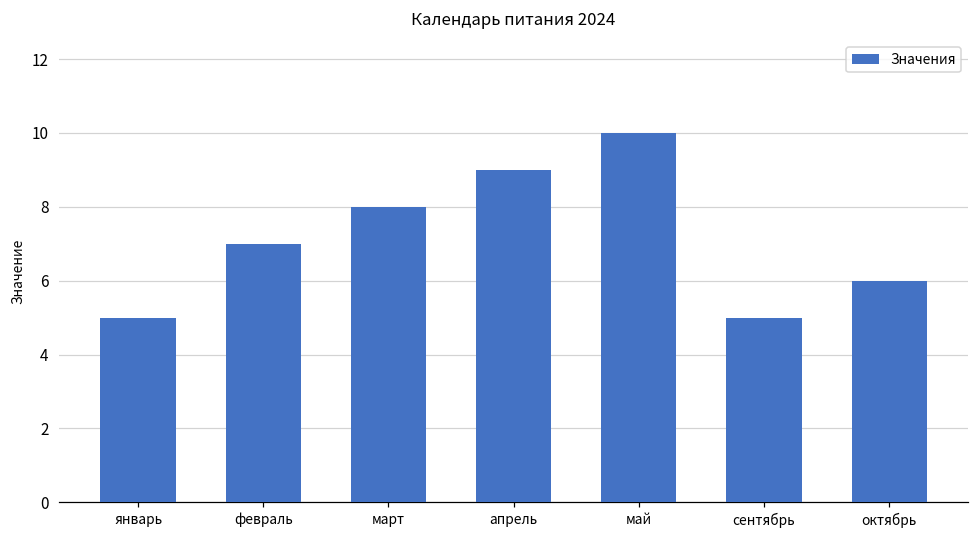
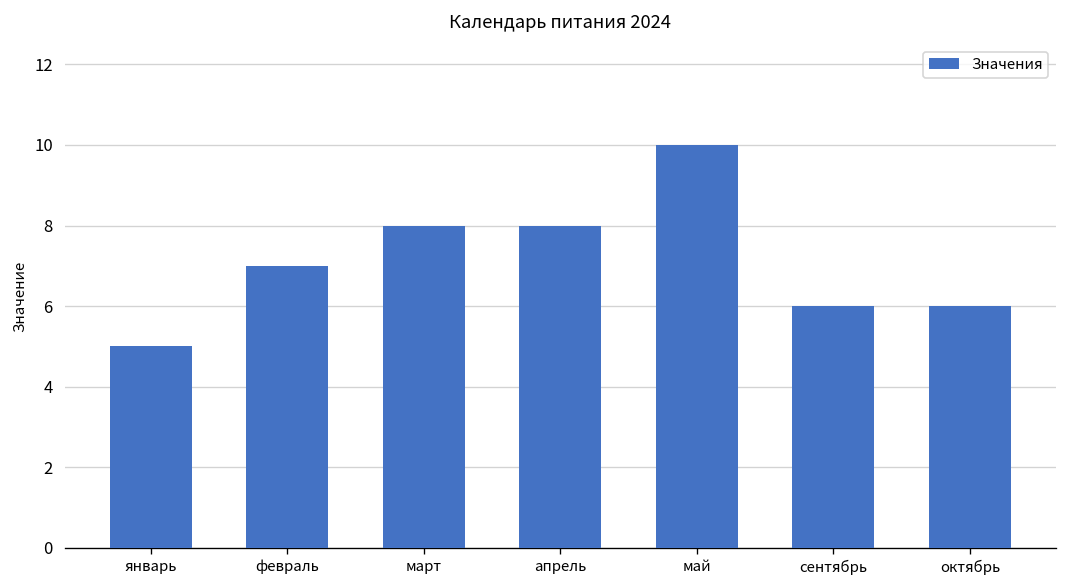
апрель: 9 -> 8
сентябрь: 5 -> 6
